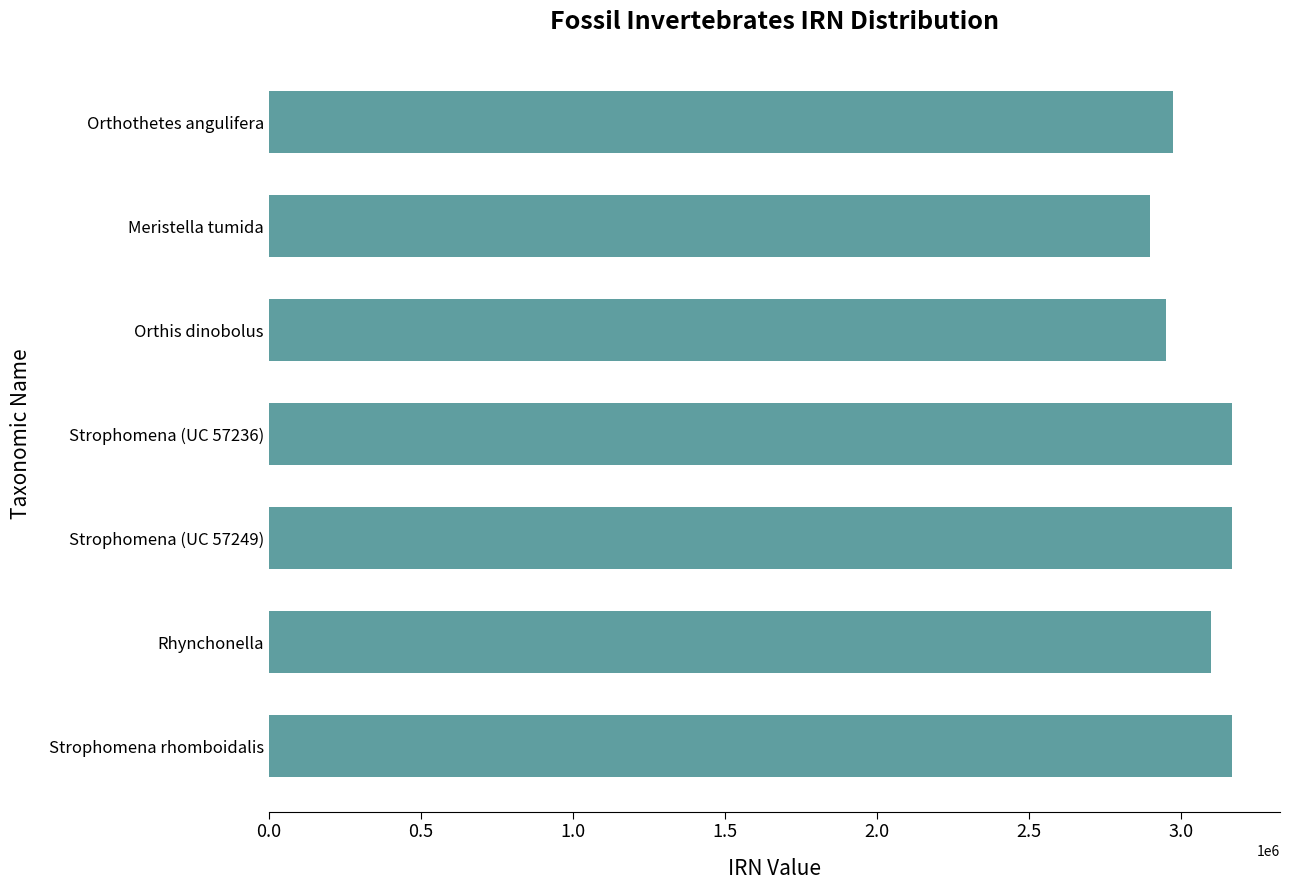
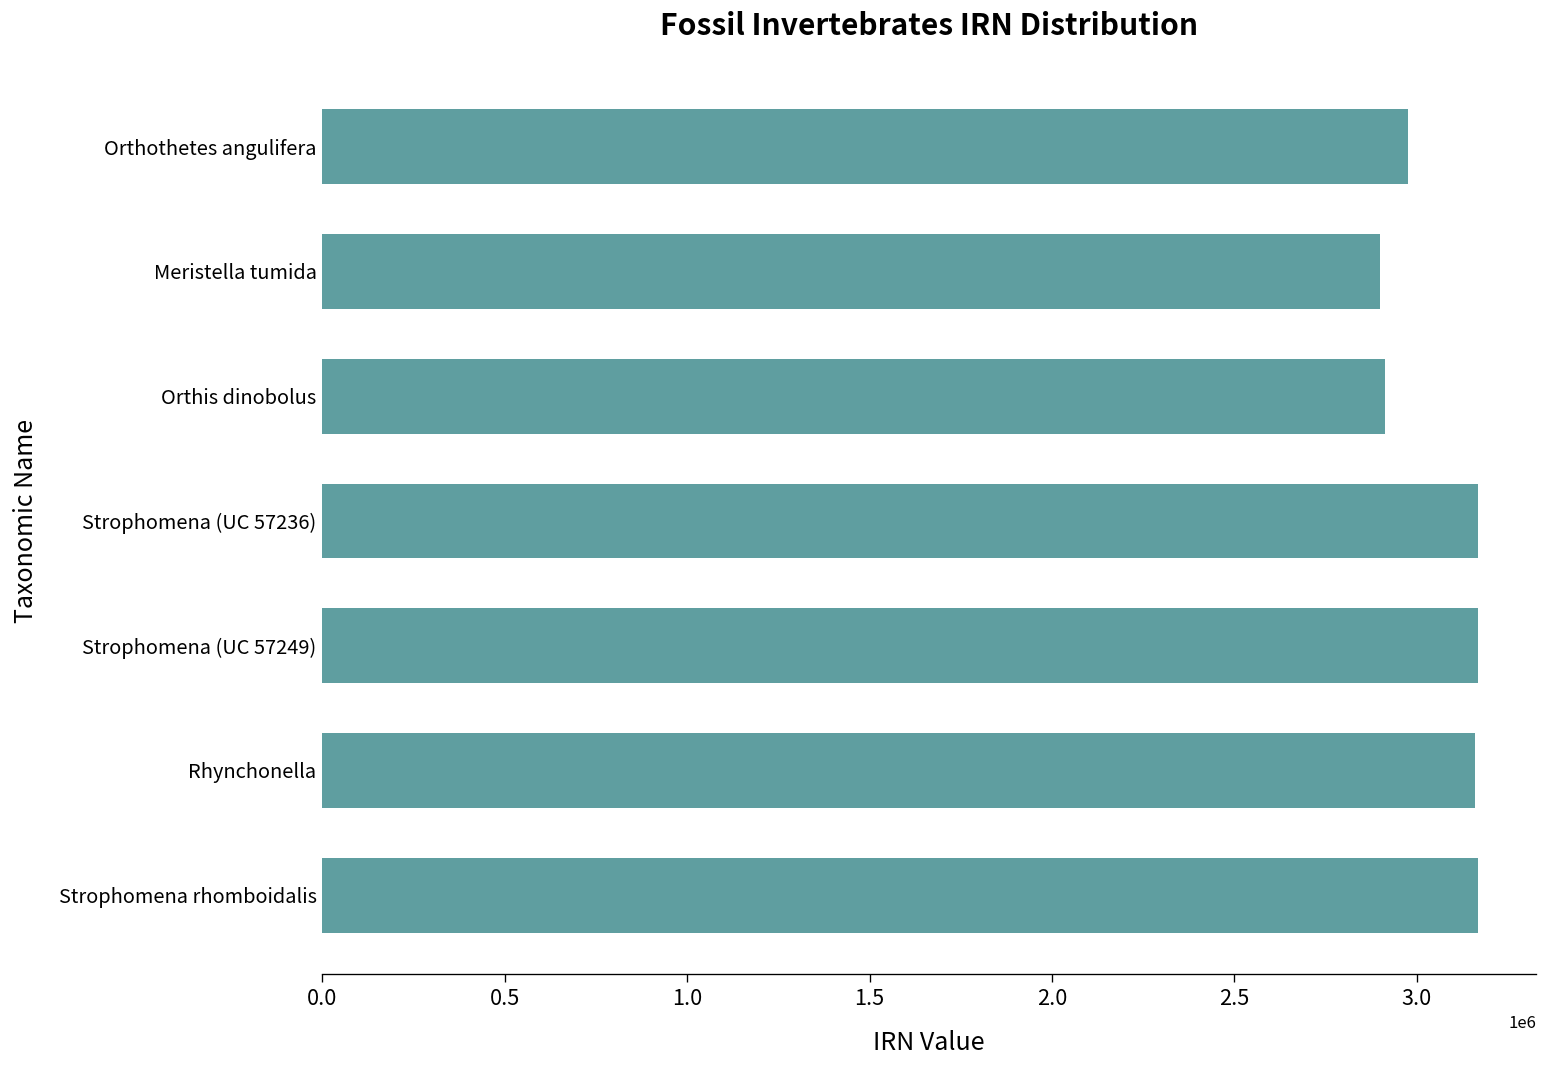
Orthis dinobolus: 2950000 -> 2910000
Rhynchonella: 3100000 -> 3160000
